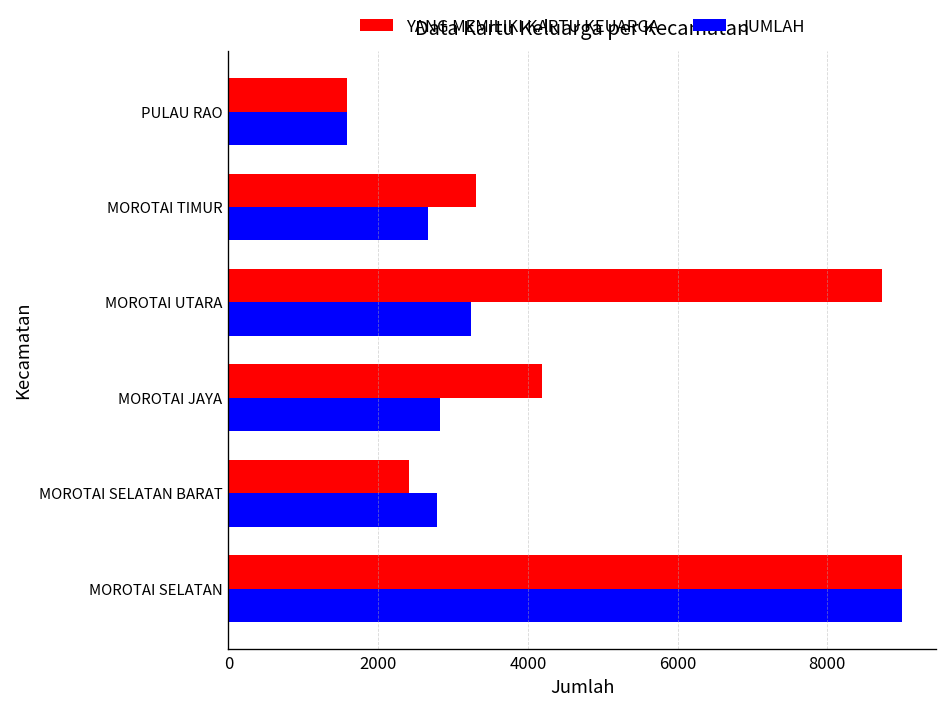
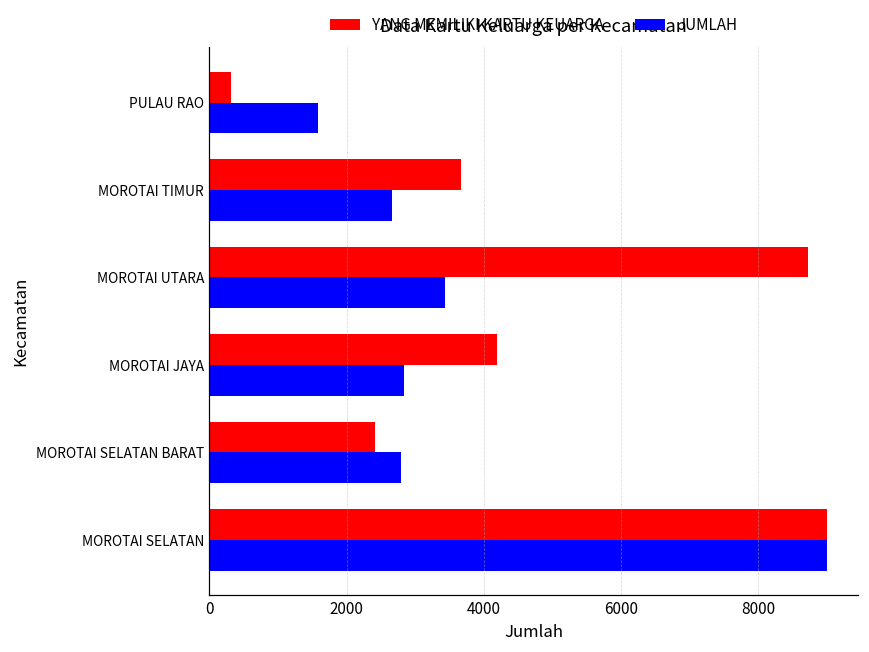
YANG MEMILIKI KARTU KEUARGA, PULAU RAO: 1600 -> 300
YANG MEMILIKI KARTU KEUARGA, MOROTAI TIMUR: 3300 -> 3700
JUMLAH, MOROTAI UTARA: 3200 -> 3400
